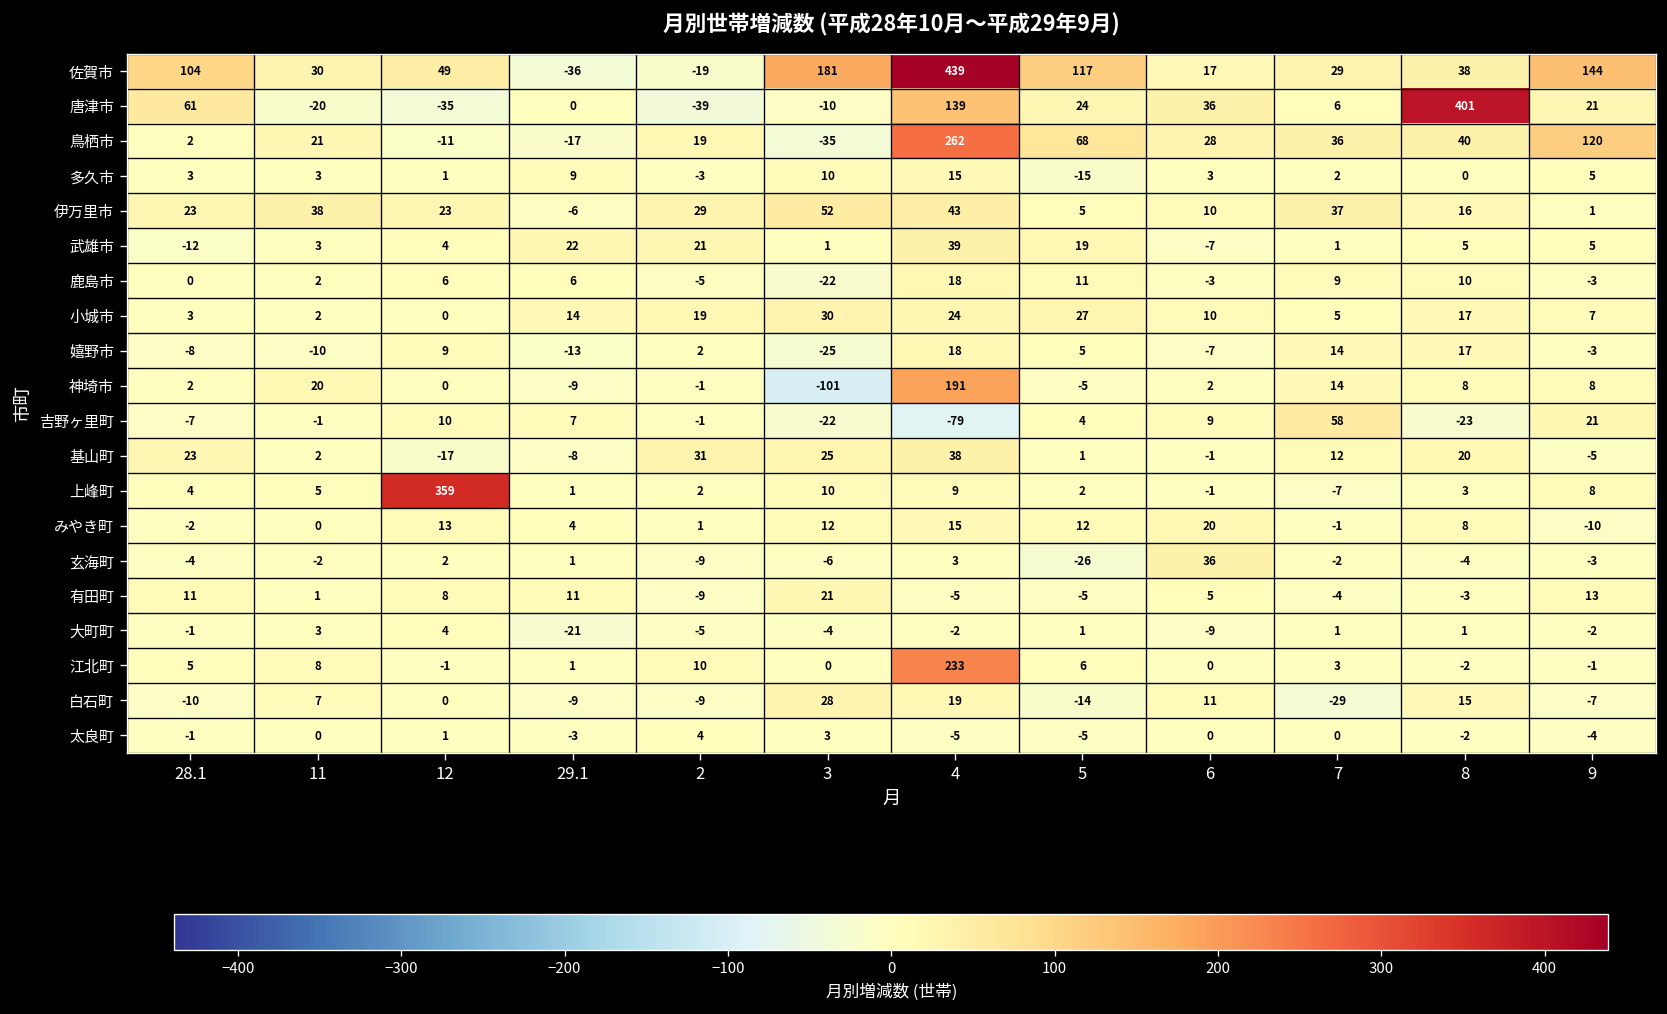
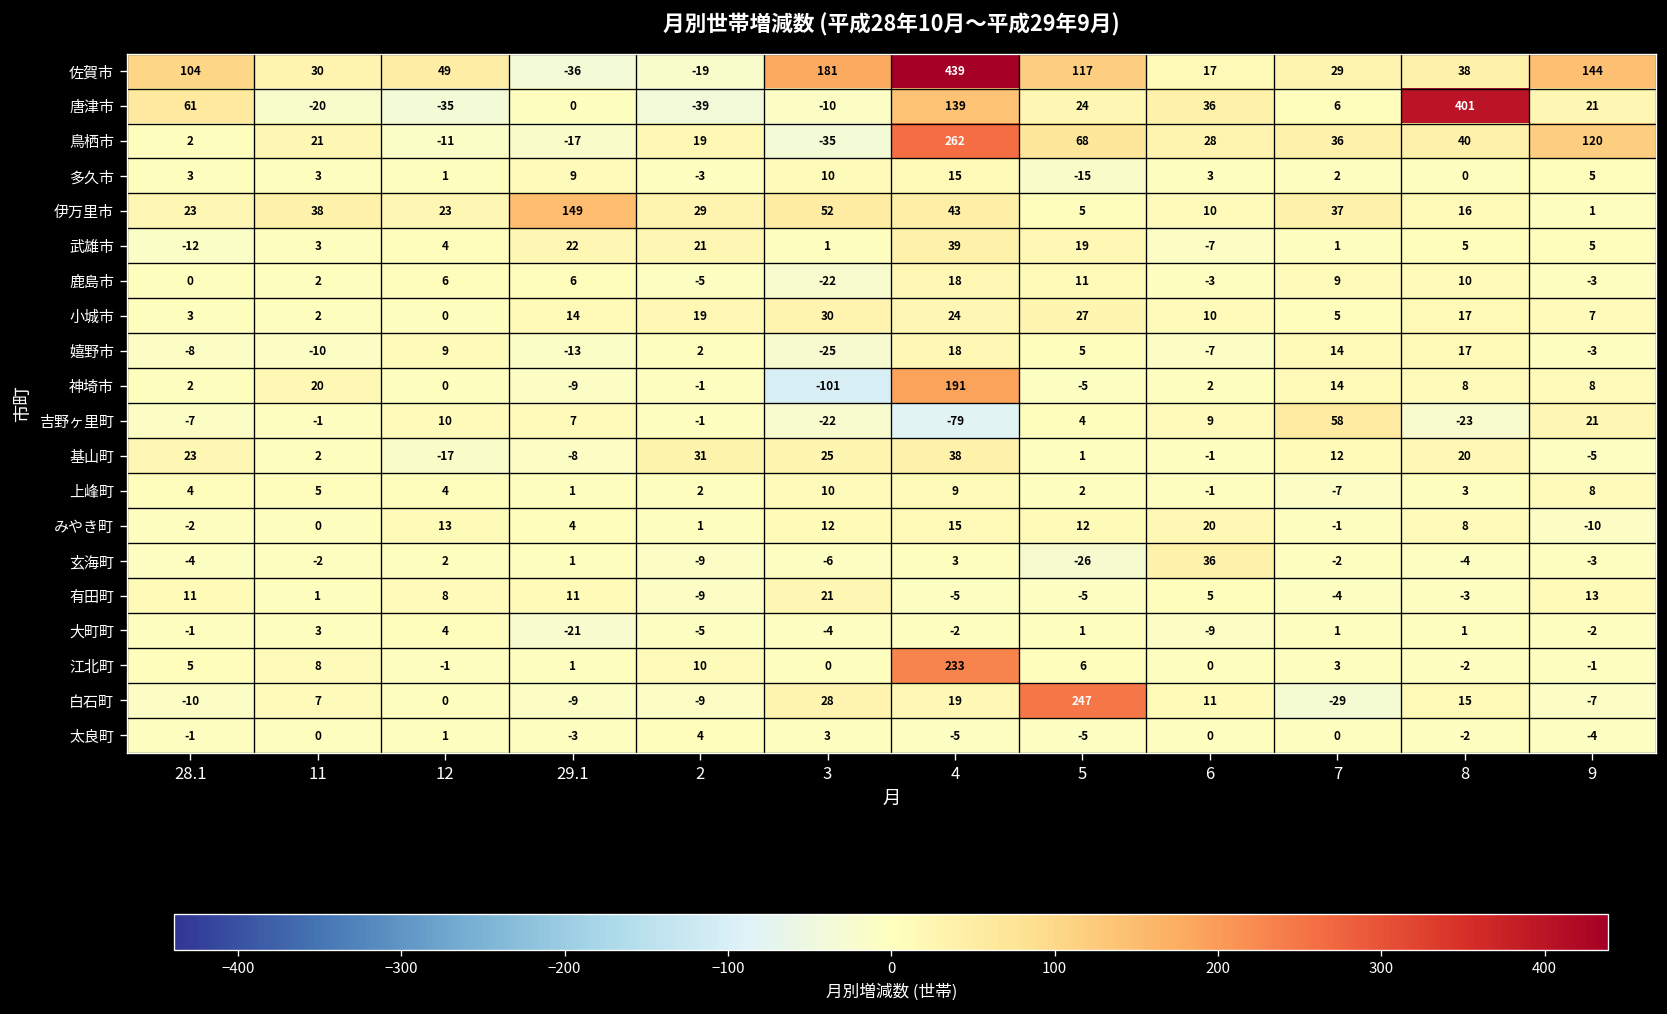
伊万里市, 29.1: -6 -> 149
上峰町, 12: 359 -> 4
白石町, 5: -14 -> 247
